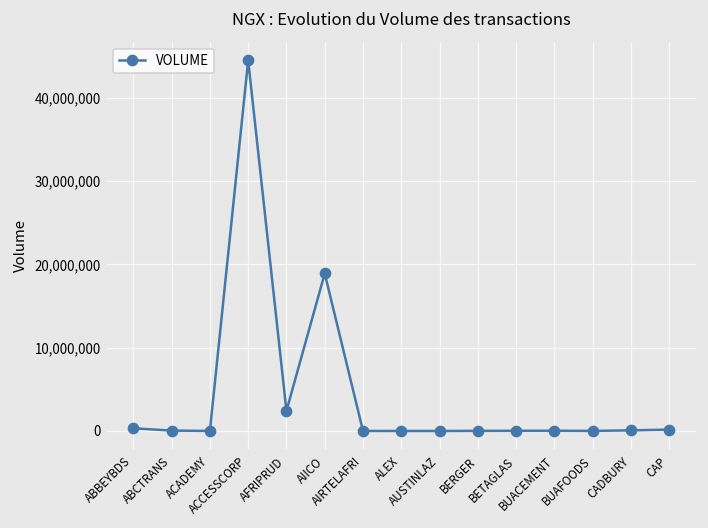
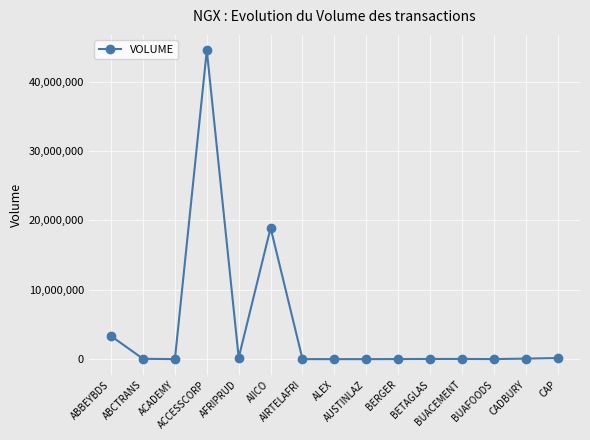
ABBEYBDS: 0 -> 3,000,000
AFRIPRUD: 2,000,000 -> 0
